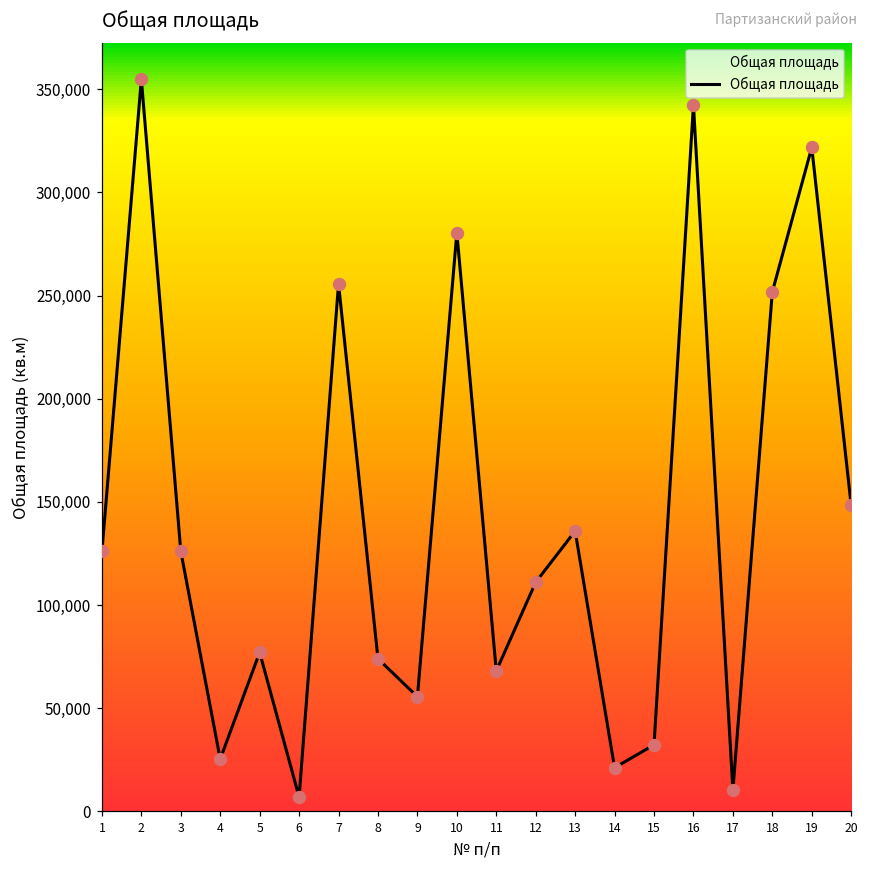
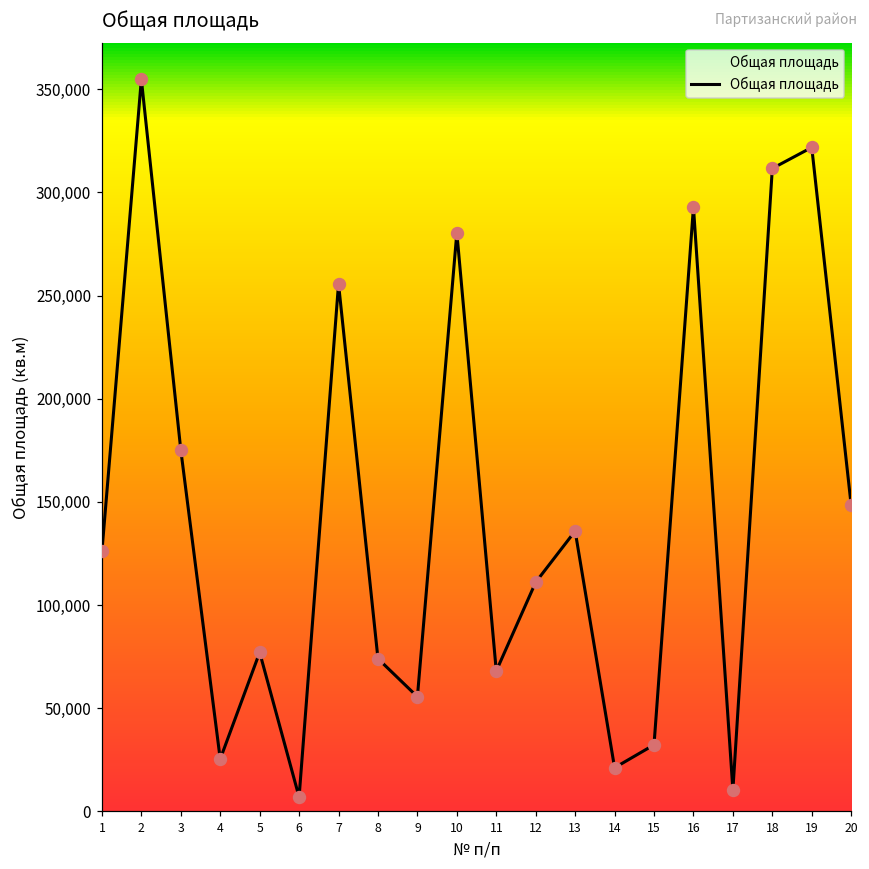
3: 126,000 -> 175,000
16: 342,000 -> 293,000
18: 252,000 -> 312,000
